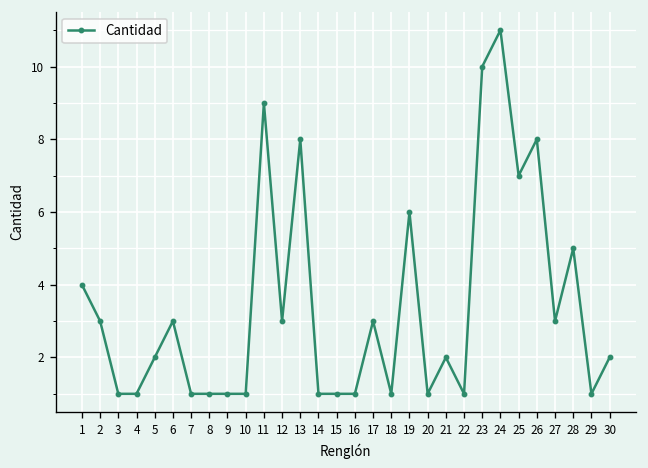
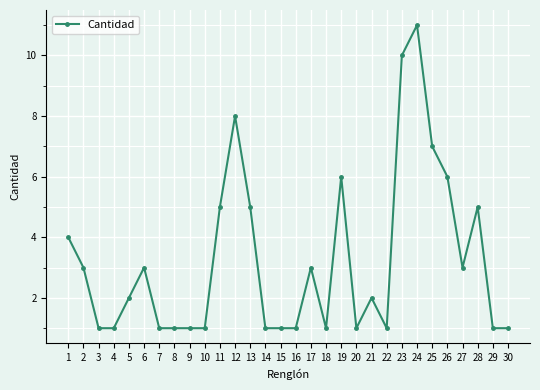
11: 9 -> 5
12: 3 -> 8
13: 8 -> 5
26: 8 -> 6
30: 2 -> 1
